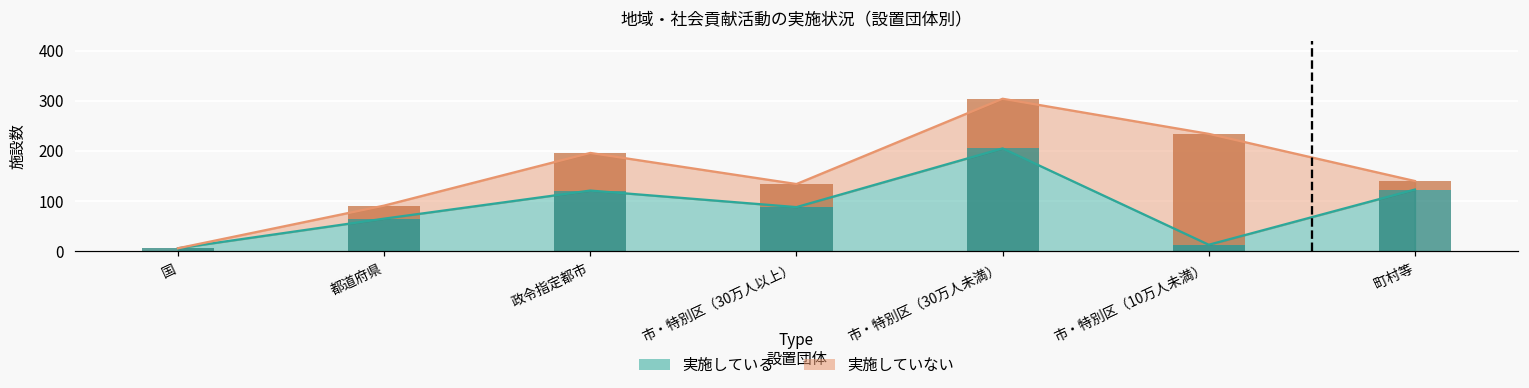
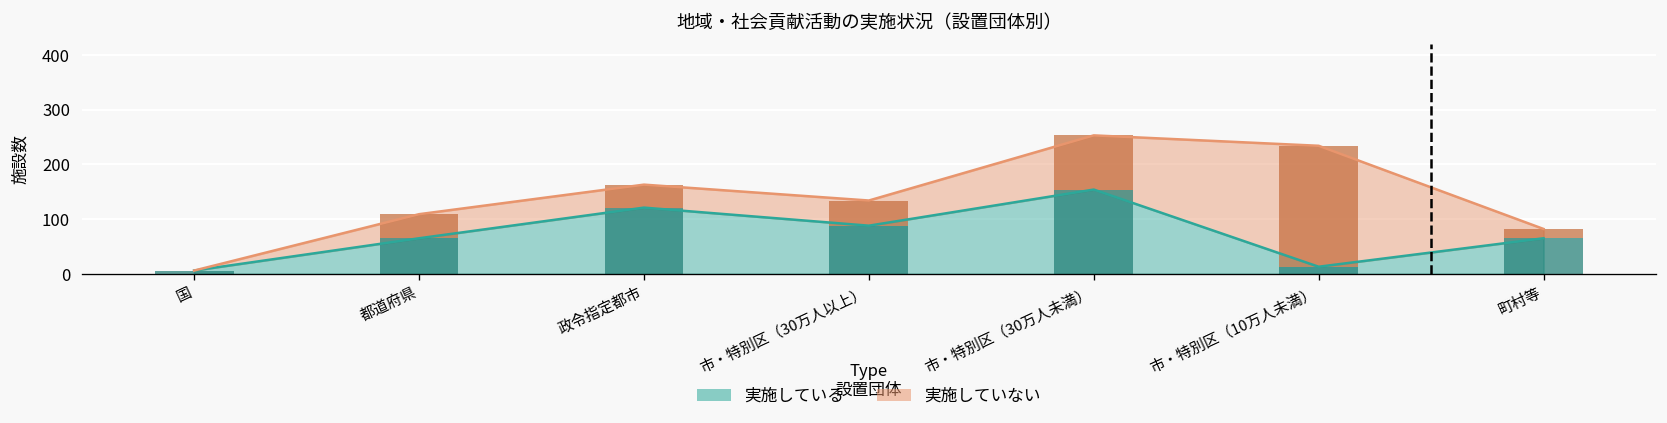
実施していない, 都道府県: 30 -> 40
実施していない, 政令指定都市: 80 -> 40
実施している, 市・特別区（30万人未満）: 210 -> 150
実施している, 町村等: 120 -> 70
